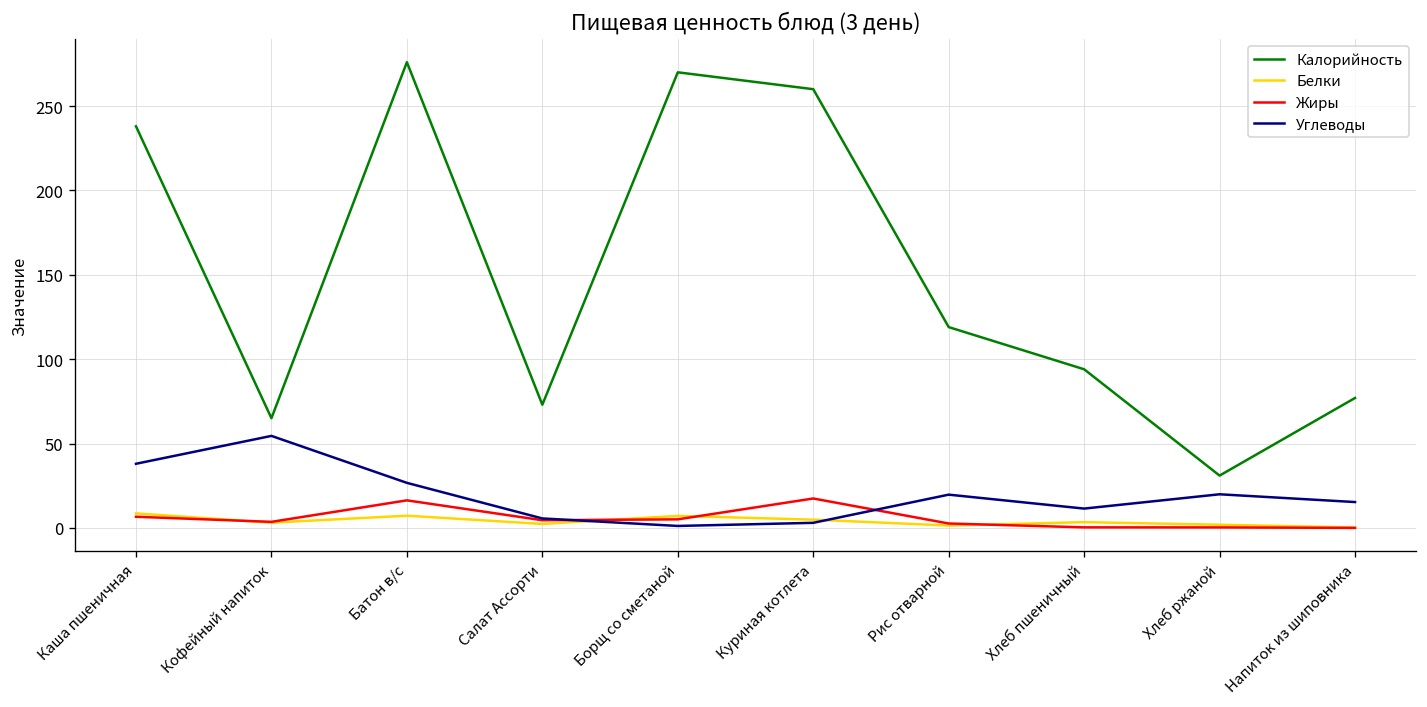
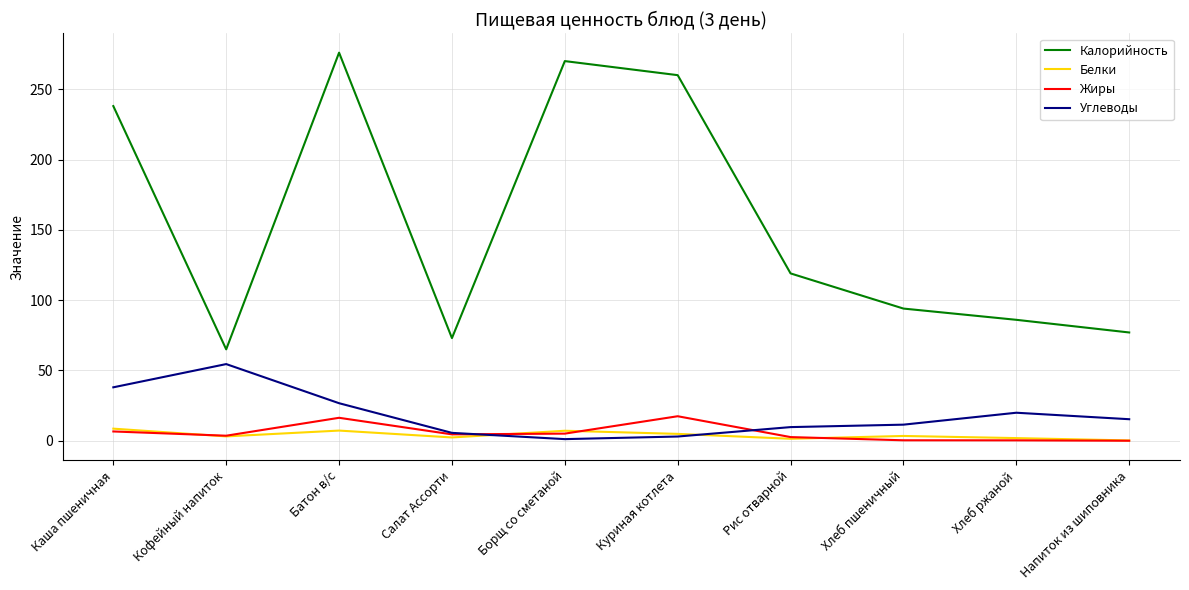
Углеводы, Рис отварной: 20 -> 10
Калорийность, Хлеб ржаной: 31 -> 86
